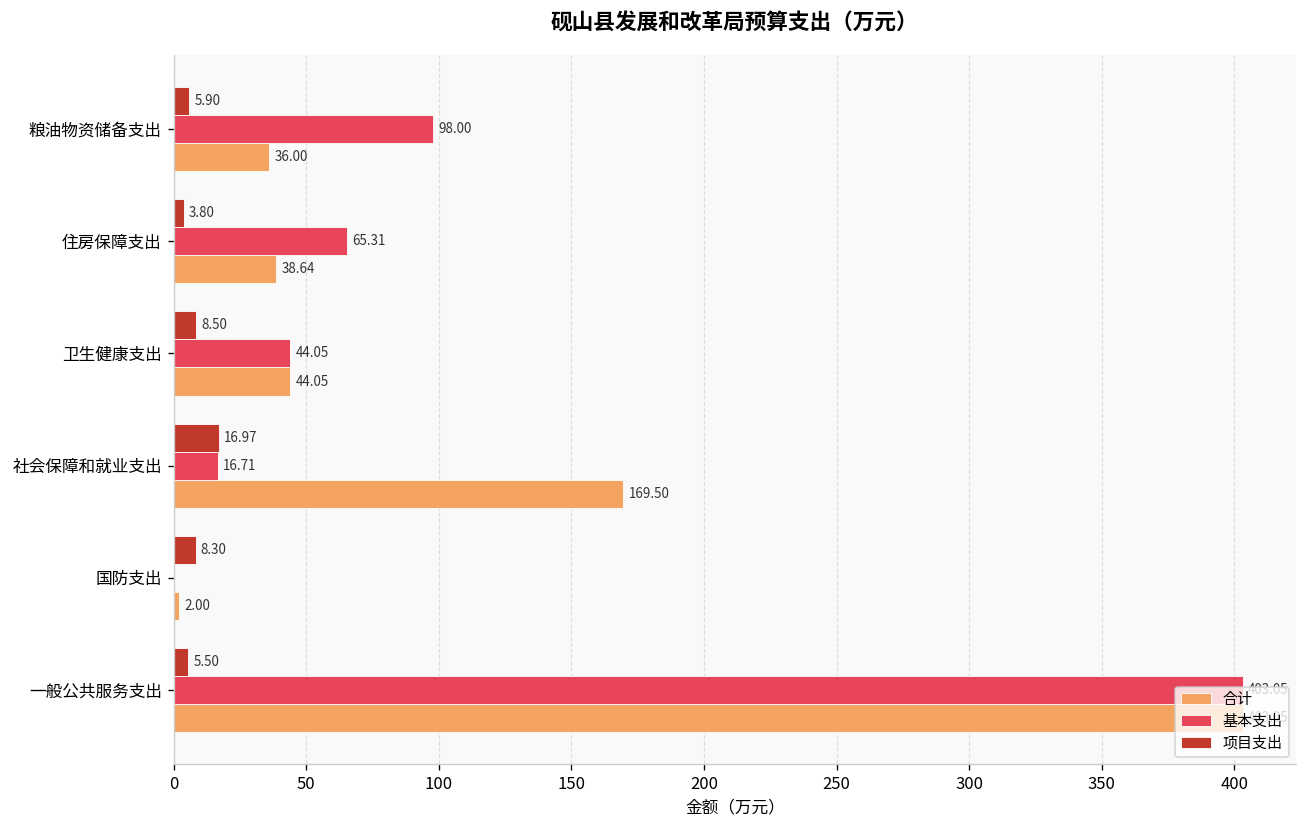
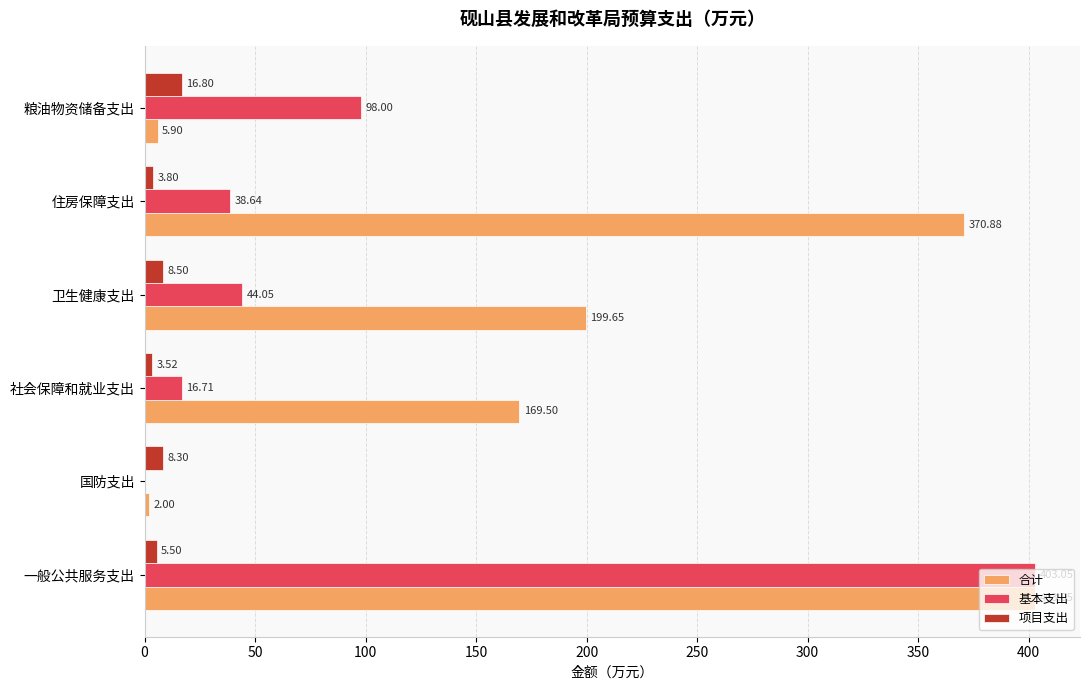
项目支出, 粮油物资储备支出: 5.90 -> 16.80
合计, 粮油物资储备支出: 36.00 -> 5.90
基本支出, 住房保障支出: 65.31 -> 38.64
合计, 住房保障支出: 38.64 -> 370.88
合计, 卫生健康支出: 44.05 -> 199.65
项目支出, 社会保障和就业支出: 16.97 -> 3.52
